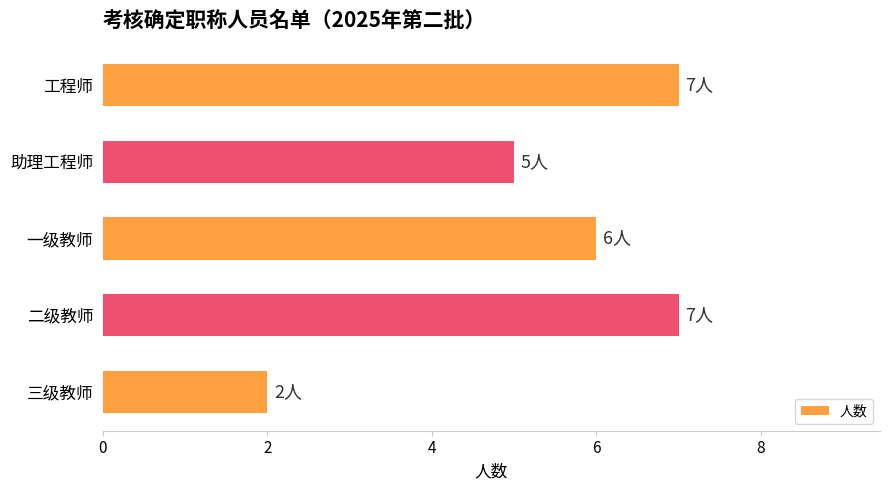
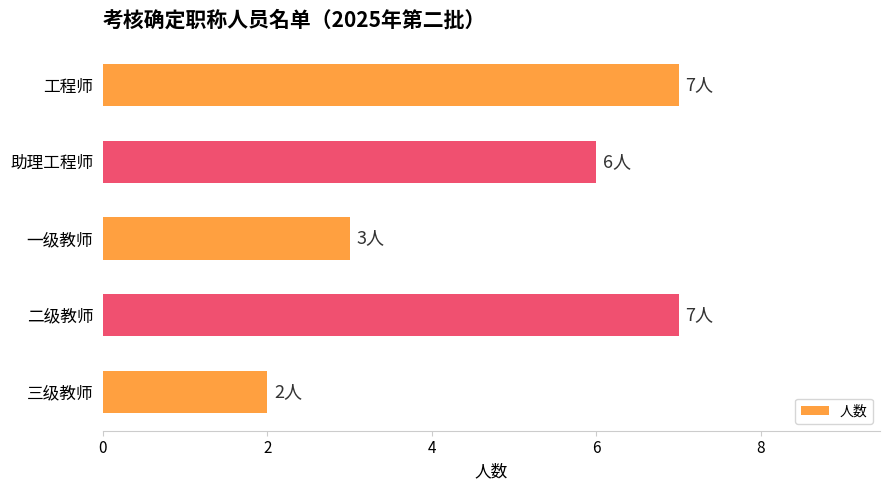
助理工程师: 5人 -> 6人
一级教师: 6人 -> 3人
